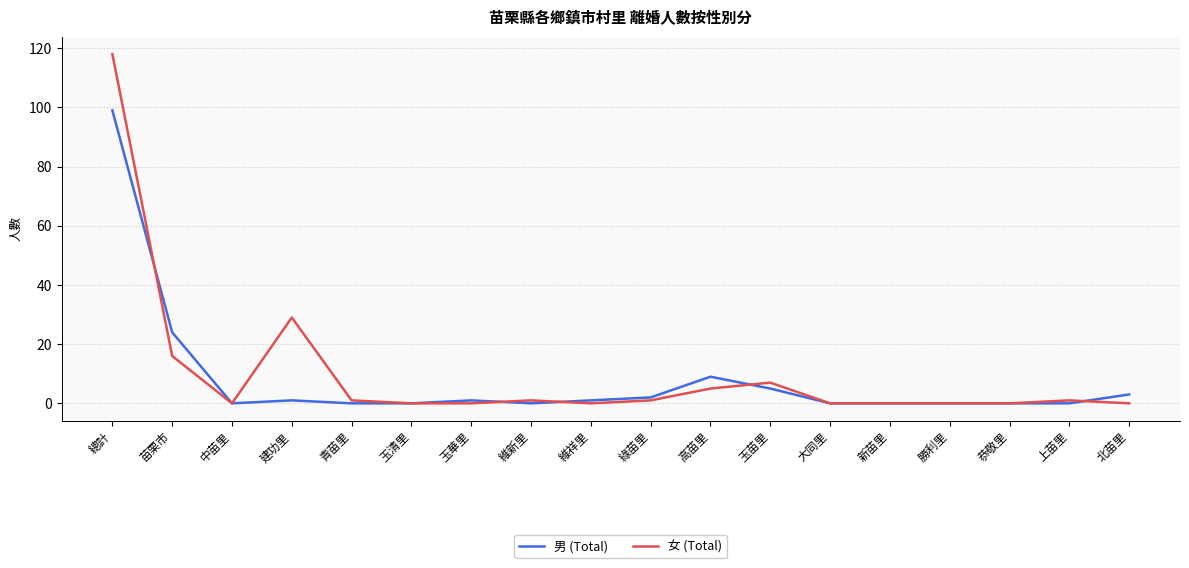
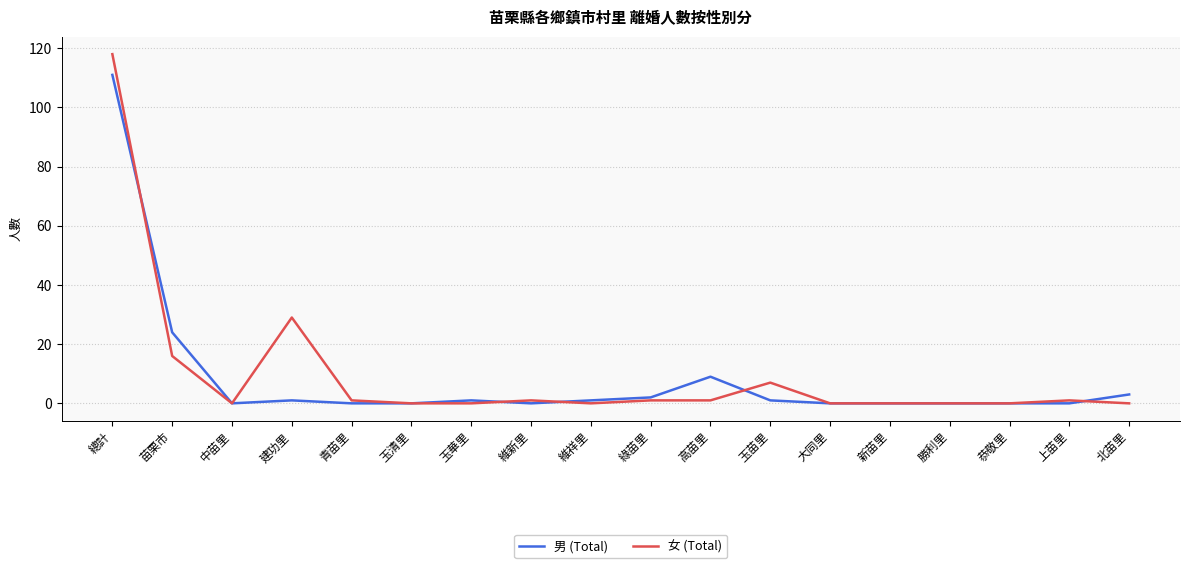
男 (Total), 總計: 99 -> 111
女 (Total), 高苗里: 5 -> 1
男 (Total), 玉苗里: 5 -> 1
